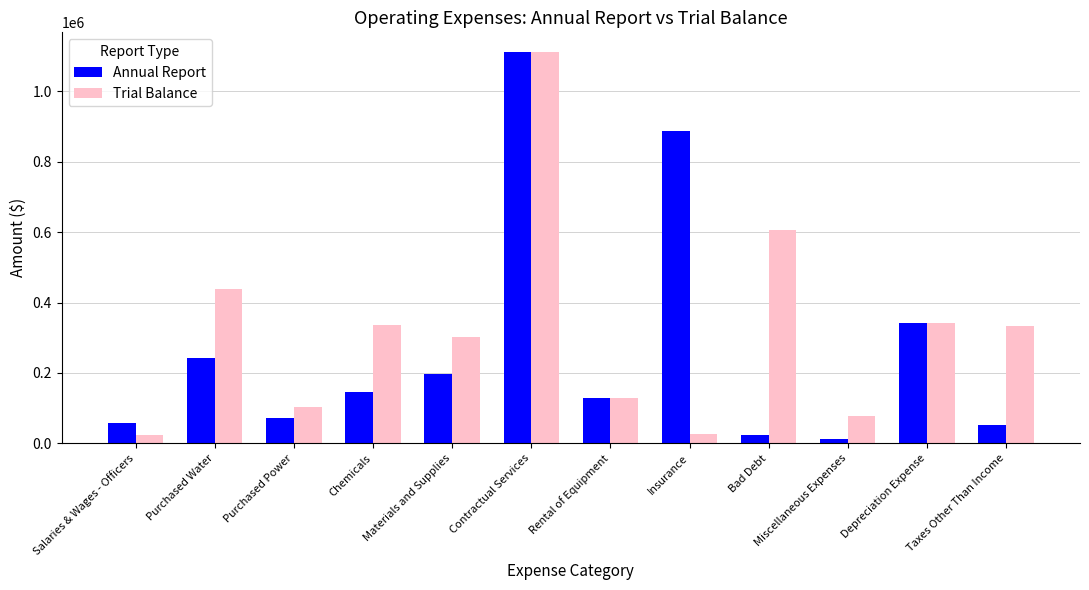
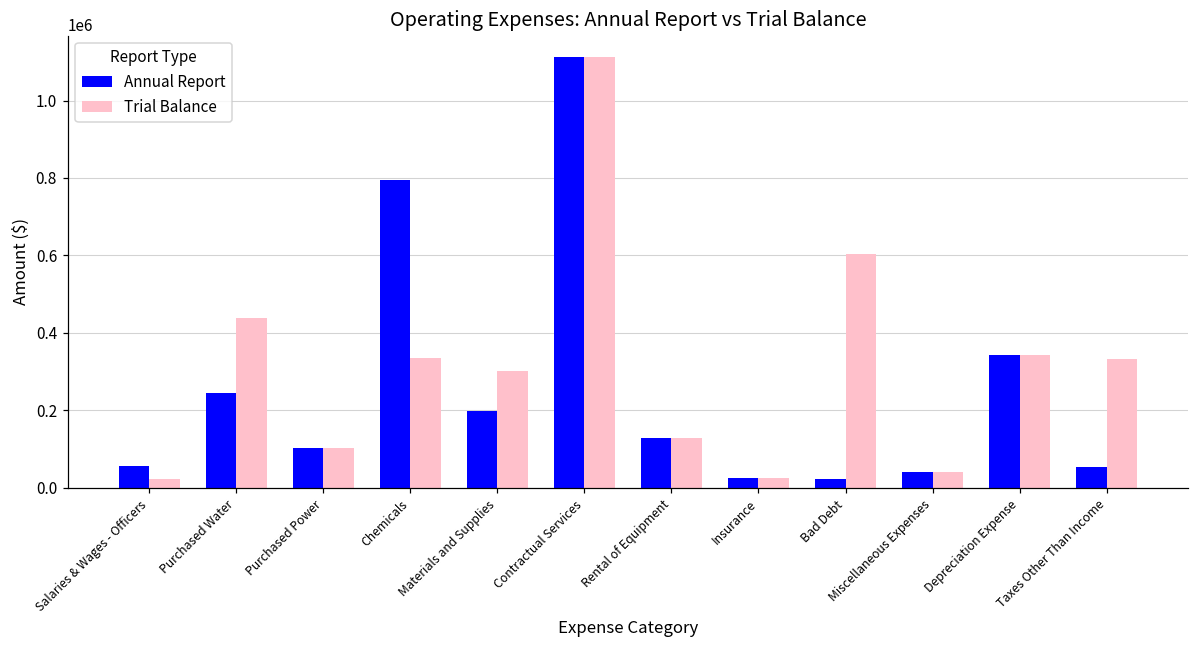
Annual Report, Purchased Power: 70000 -> 100000
Annual Report, Chemicals: 150000 -> 790000
Annual Report, Insurance: 890000 -> 30000
Annual Report, Miscellaneous Expenses: 10000 -> 40000
Trial Balance, Miscellaneous Expenses: 80000 -> 40000
